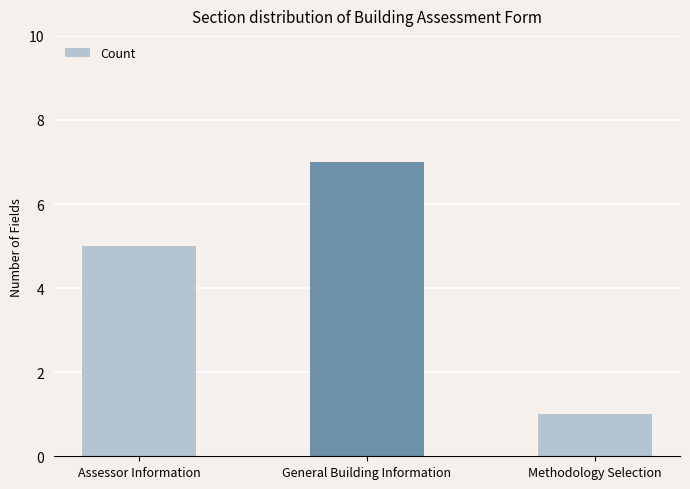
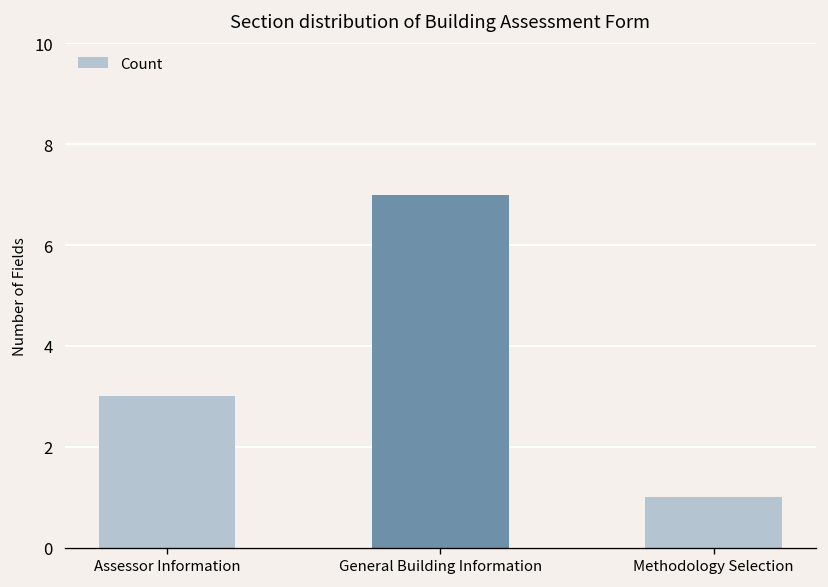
Assessor Information: 5 -> 3
